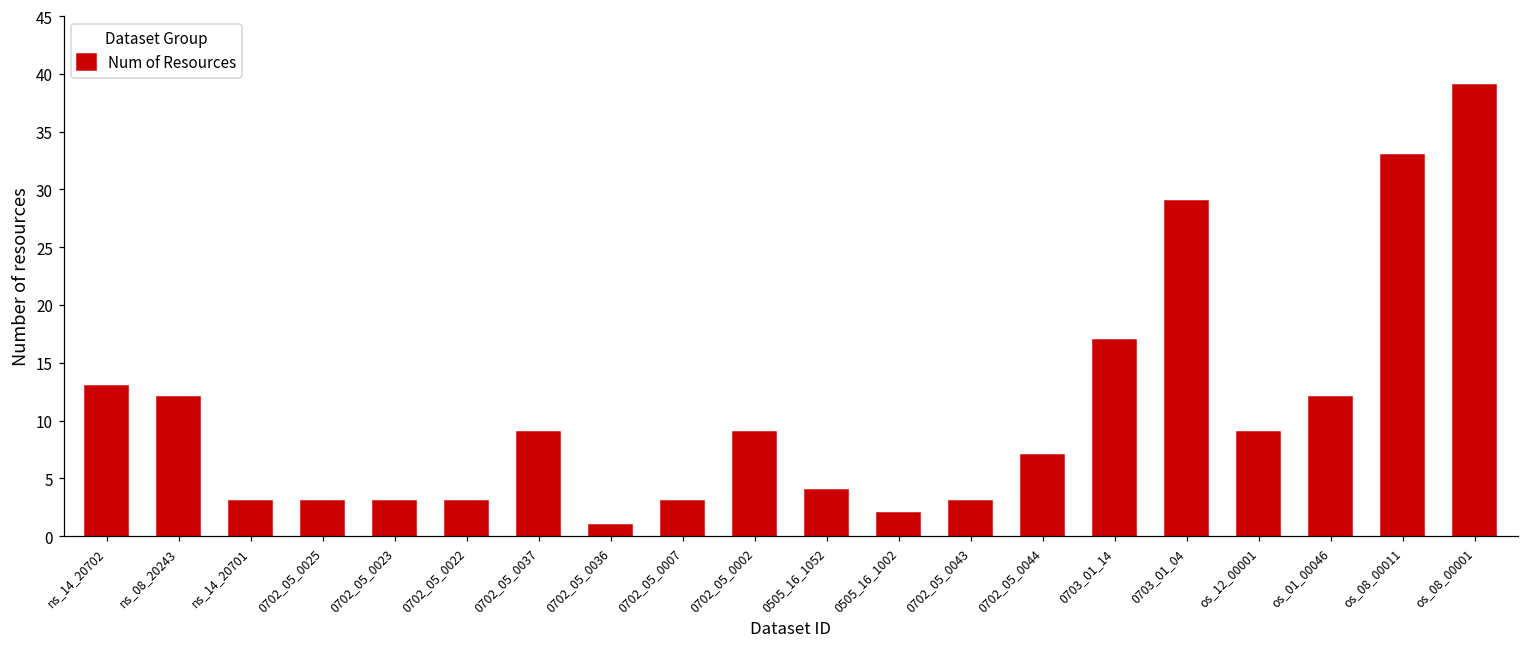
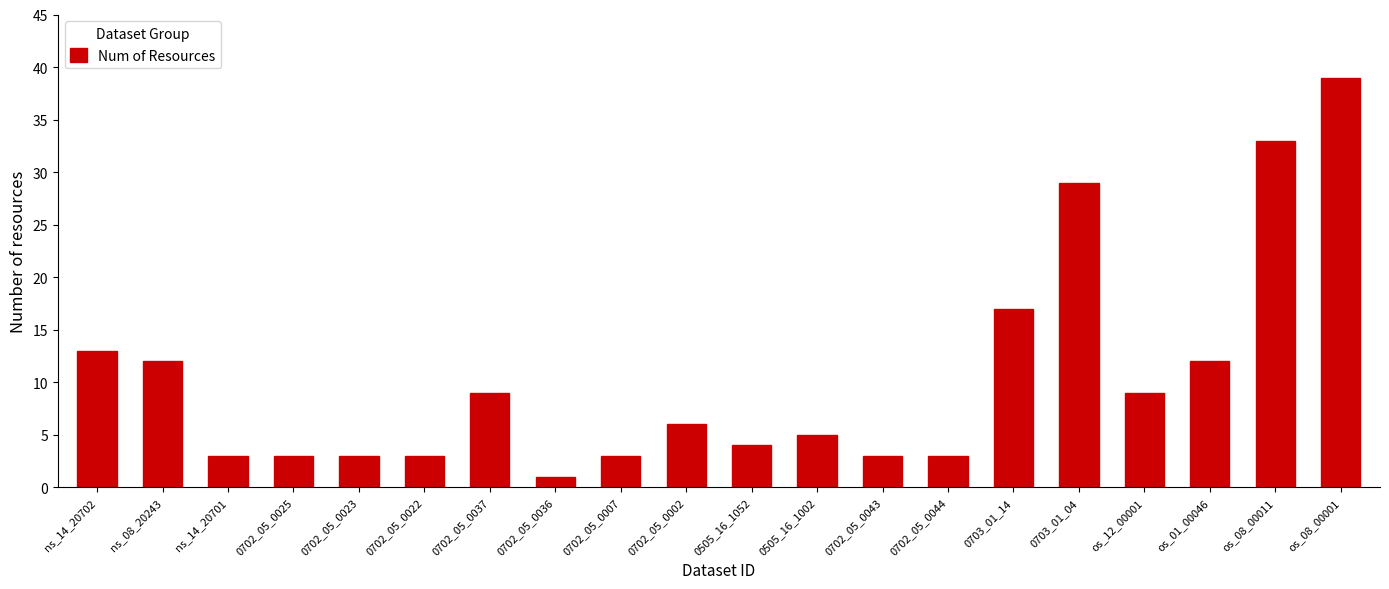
0702_05_0002: 9 -> 6
0505_16_1002: 2 -> 5
0702_05_0044: 7 -> 3
